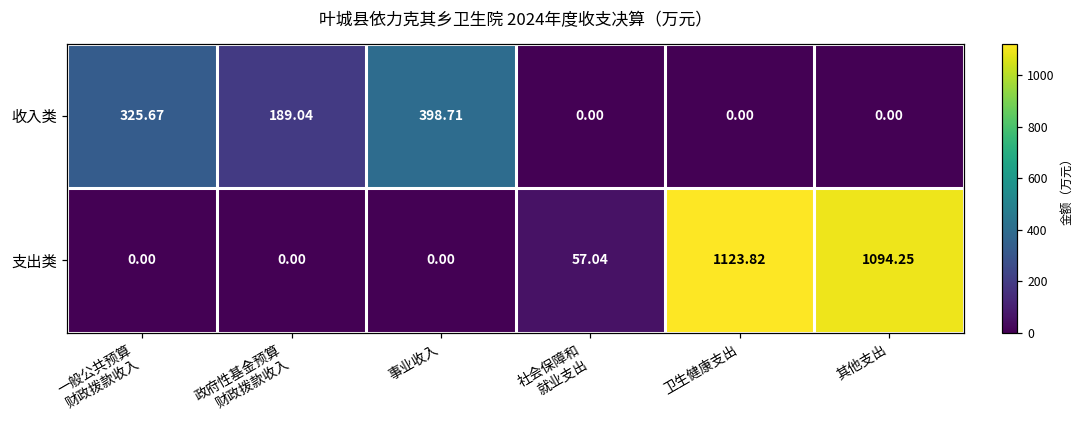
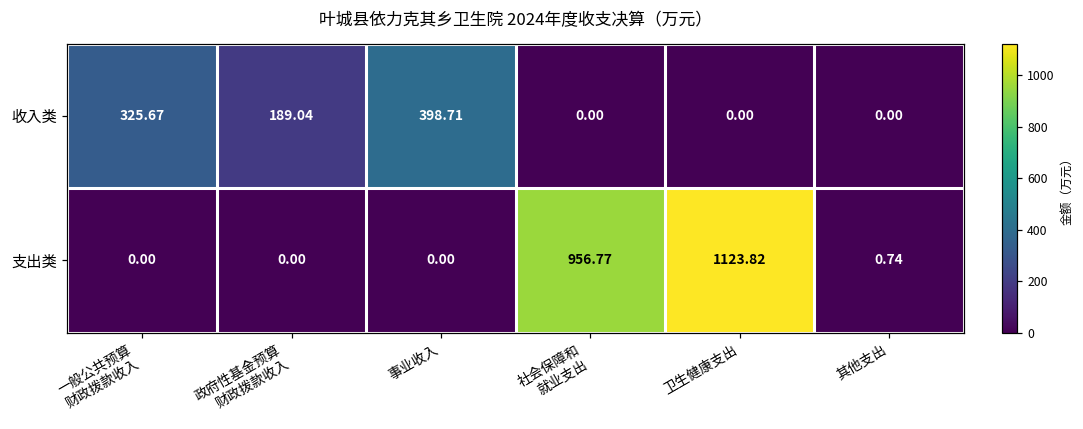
支出类, 社会保障和 就业支出: 57.04 -> 956.77
支出类, 其他支出: 1094.25 -> 0.74
